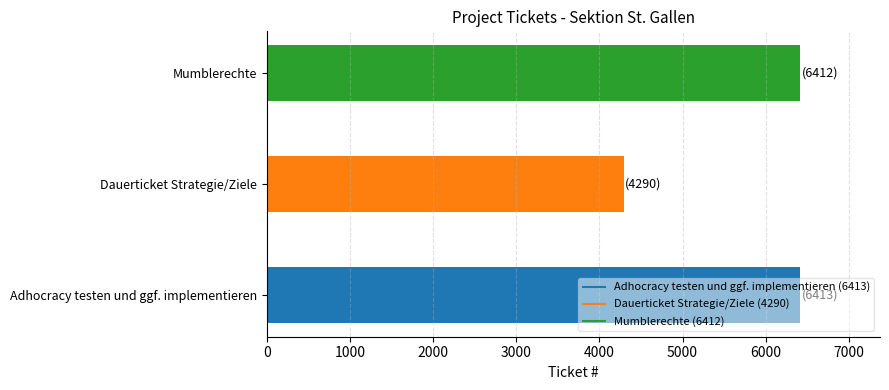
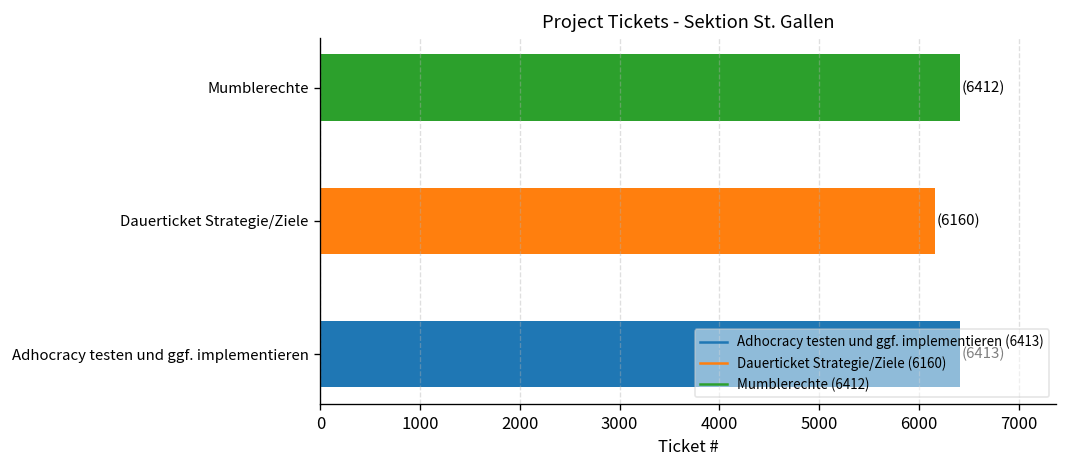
Dauerticket Strategie/Ziele: (4290) -> (6160)
